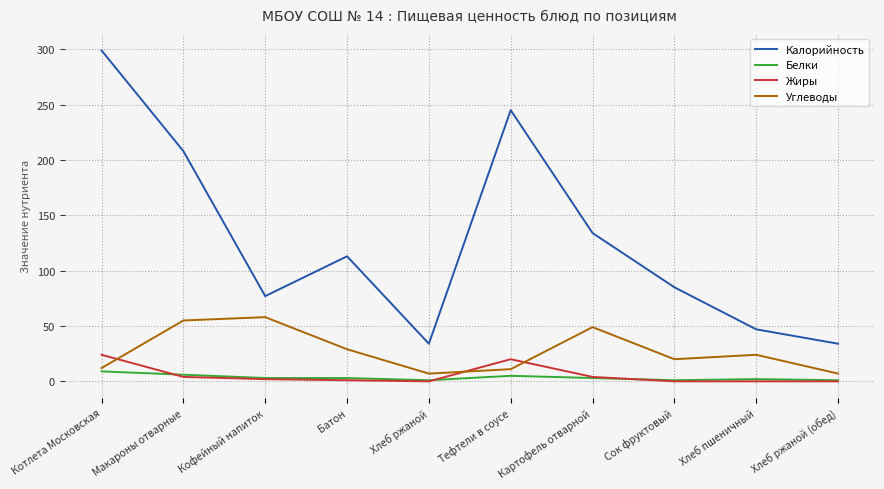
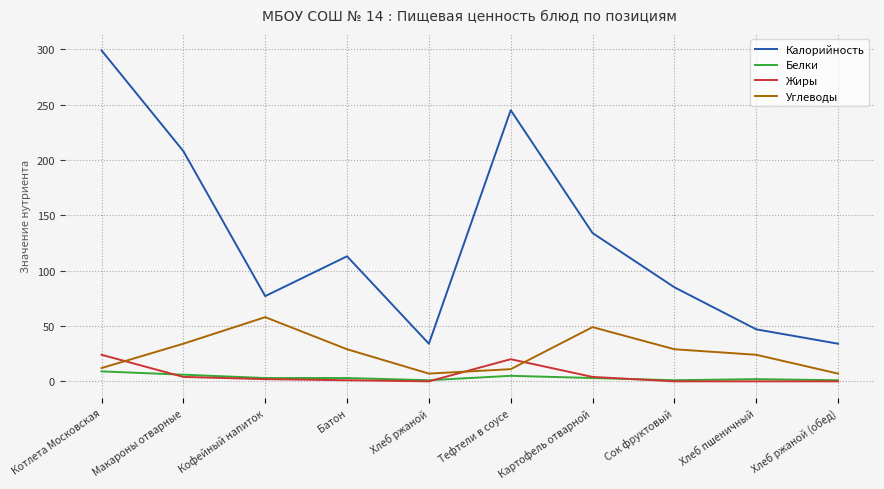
Углеводы, Макароны отварные: 55 -> 34
Углеводы, Сок фруктовый: 20 -> 29
